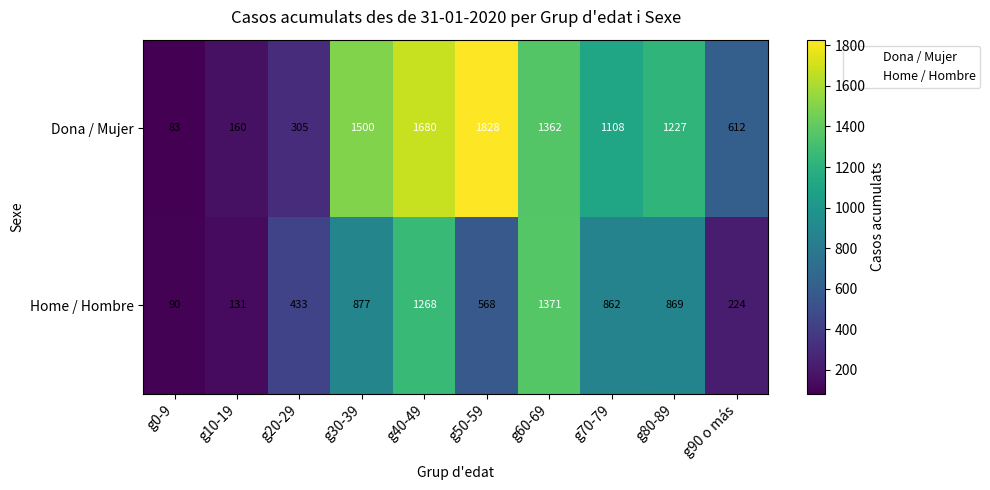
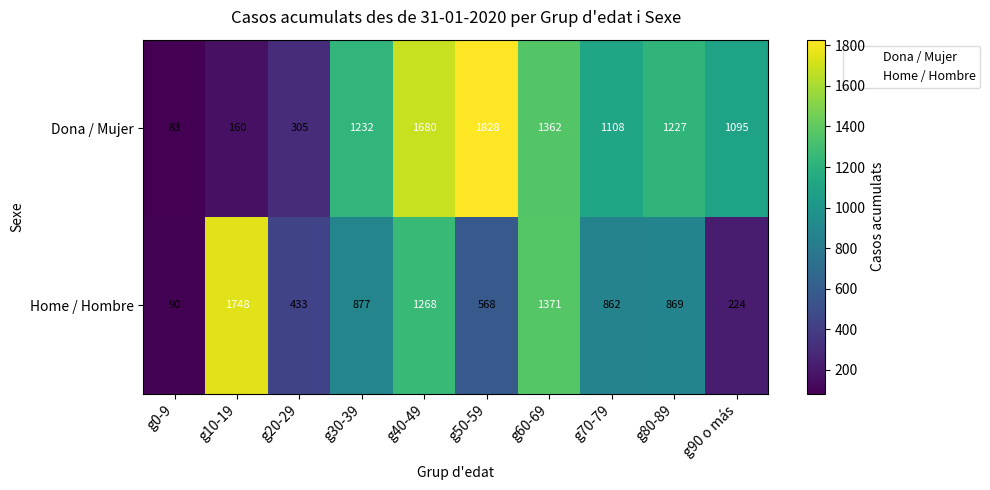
Dona / Mujer, g30-39: 1500 -> 1232
Dona / Mujer, g90 o más: 612 -> 1095
Home / Hombre, g10-19: 131 -> 1748
